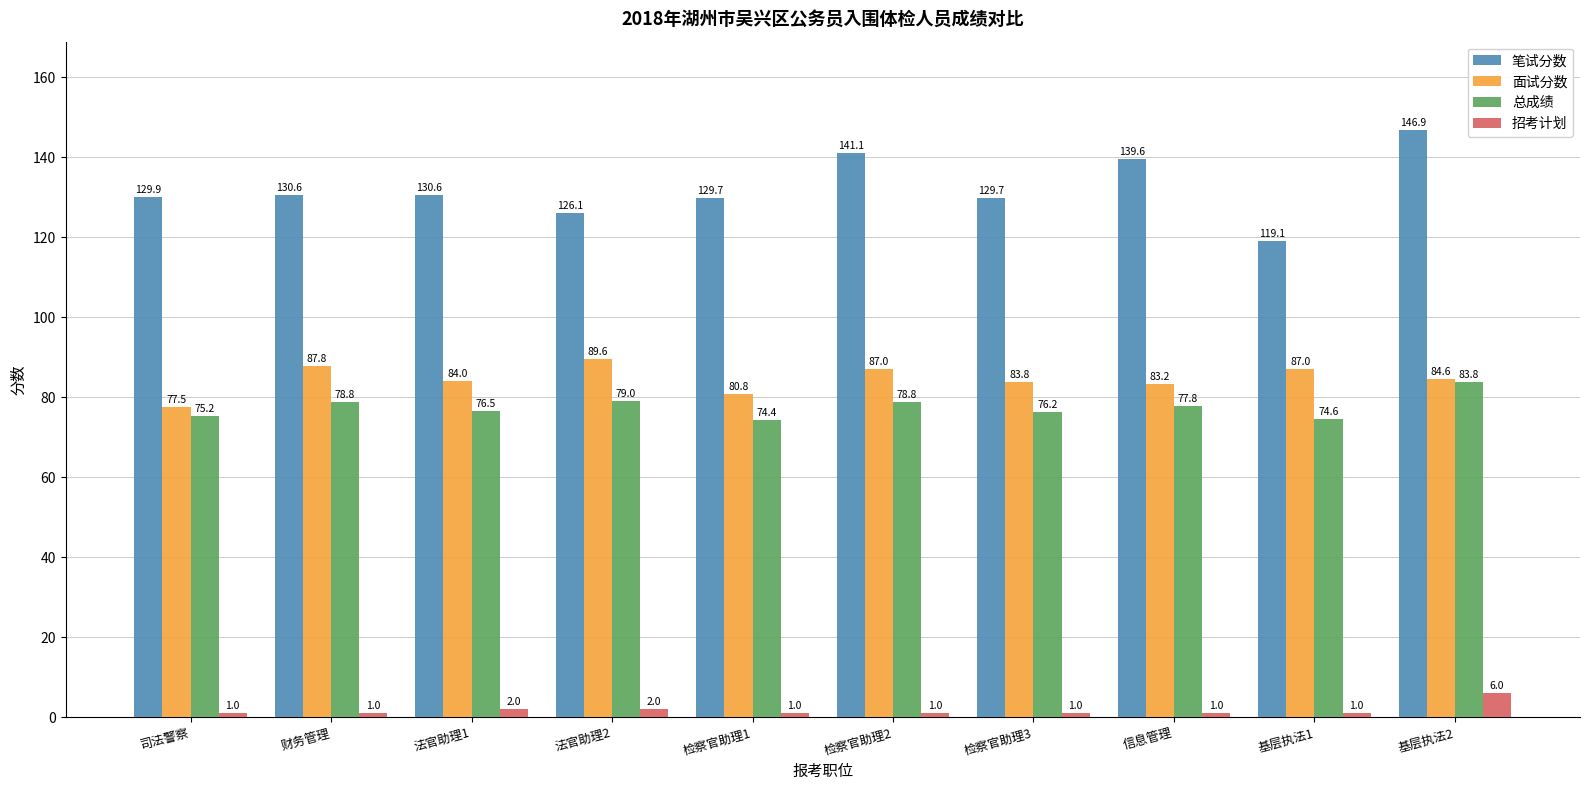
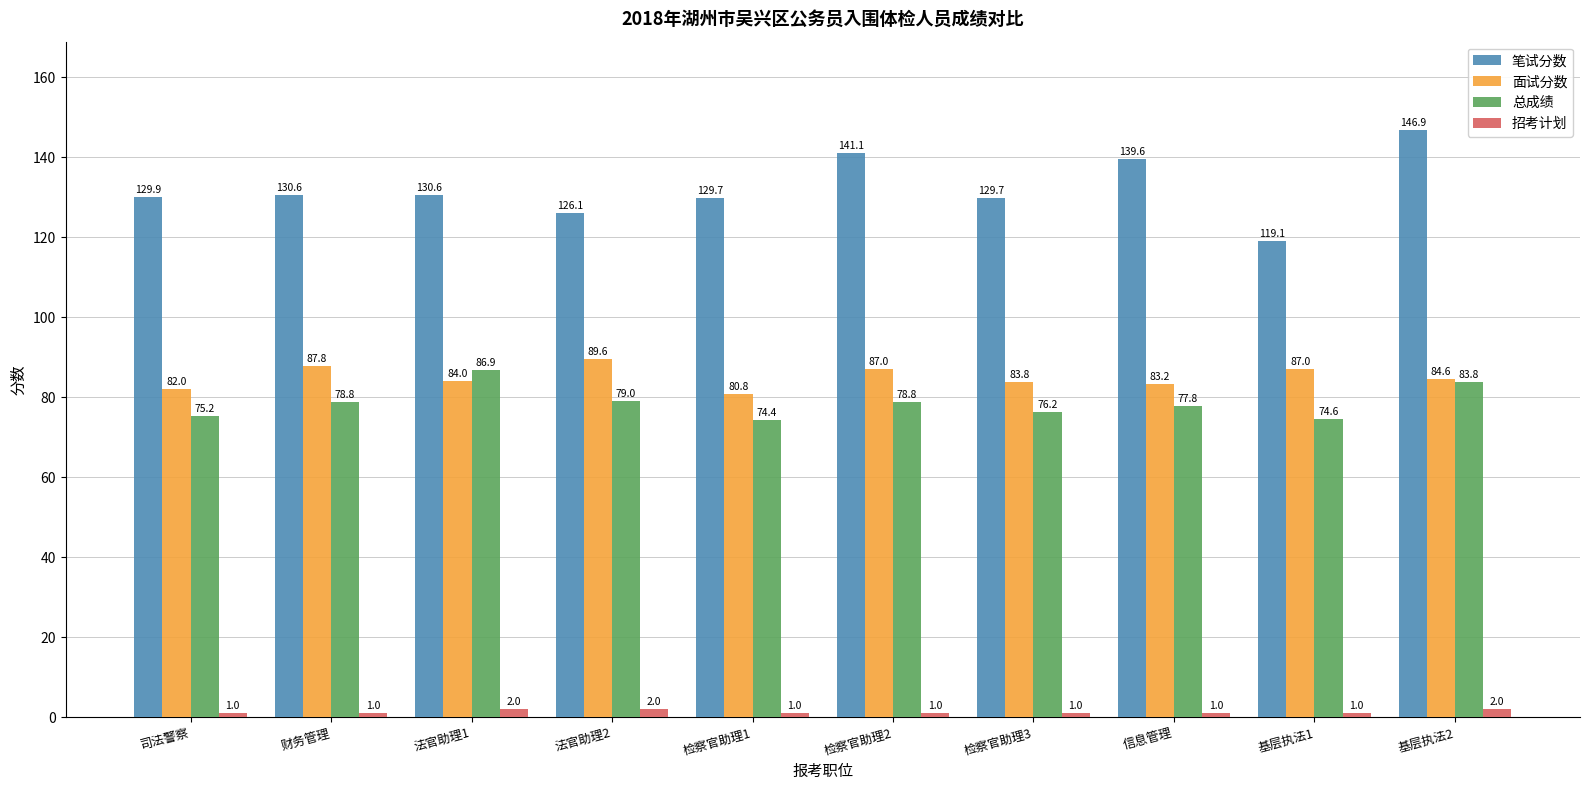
面试分数, 司法警察: 77.5 -> 82.0
总成绩, 法官助理1: 76.5 -> 86.9
招考计划, 基层执法2: 6.0 -> 2.0
